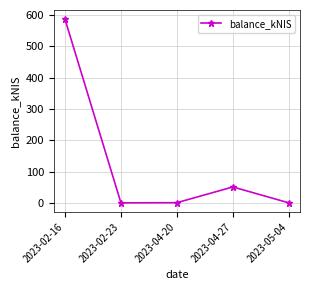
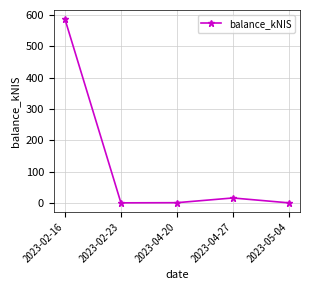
2023-04-27: 50 -> 20
